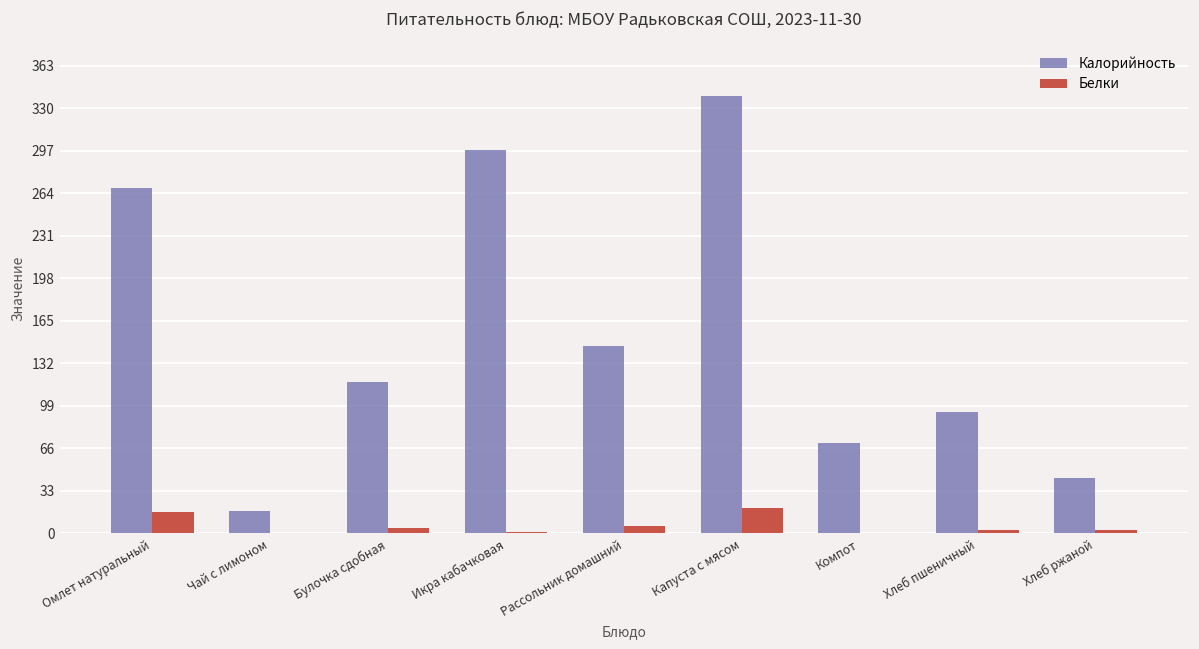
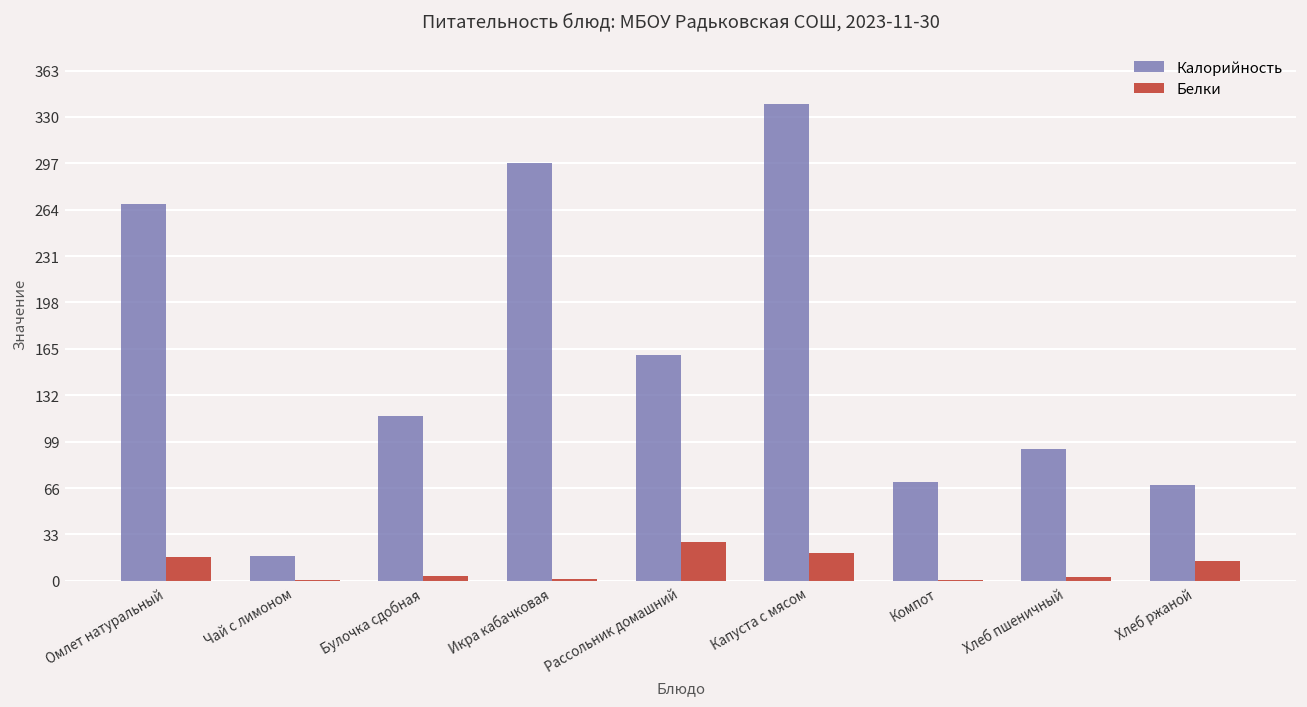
Калорийность, Рассольник домашний: 145 -> 161
Белки, Рассольник домашний: 6 -> 28
Калорийность, Хлеб ржаной: 43 -> 68
Белки, Хлеб ржаной: 3 -> 14
